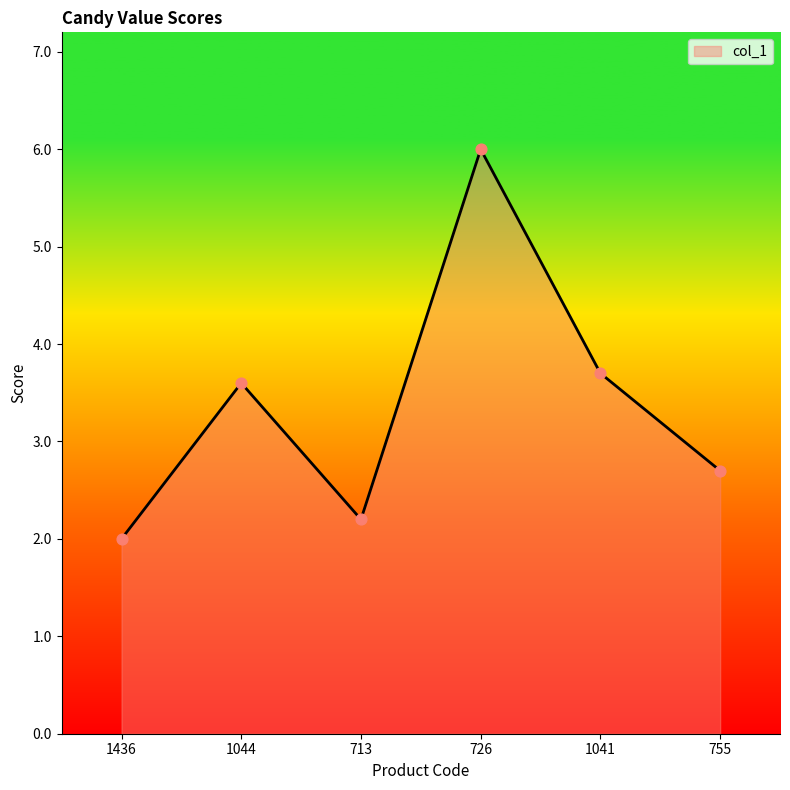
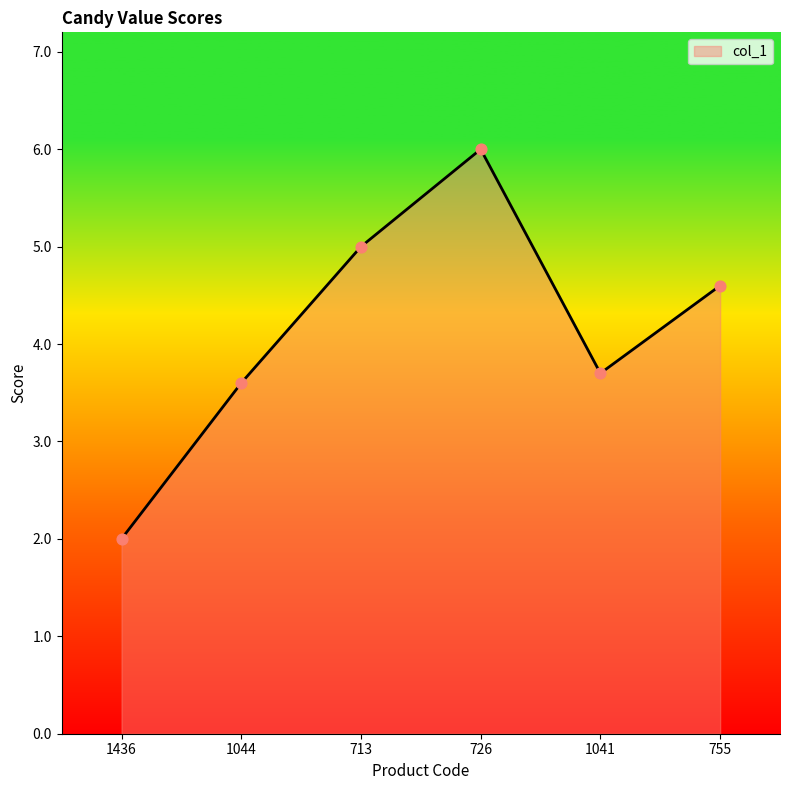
713: 2.2 -> 5.0
755: 2.7 -> 4.6
